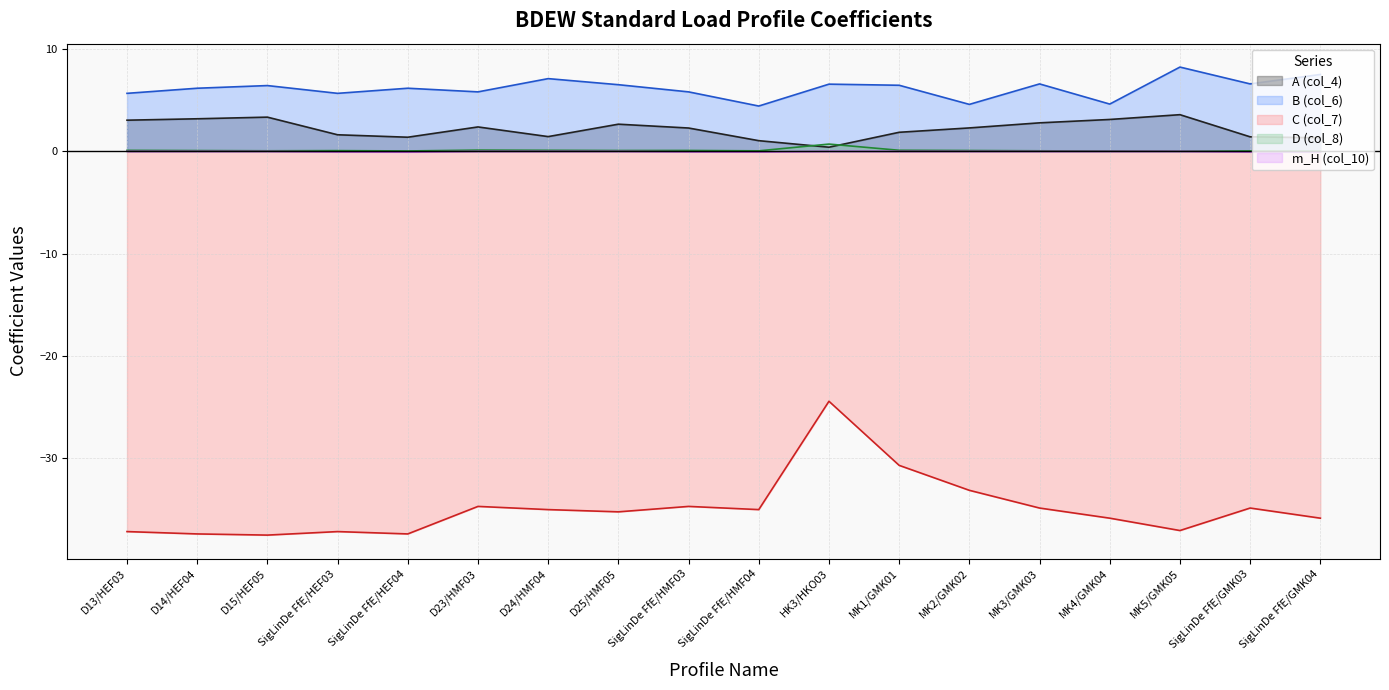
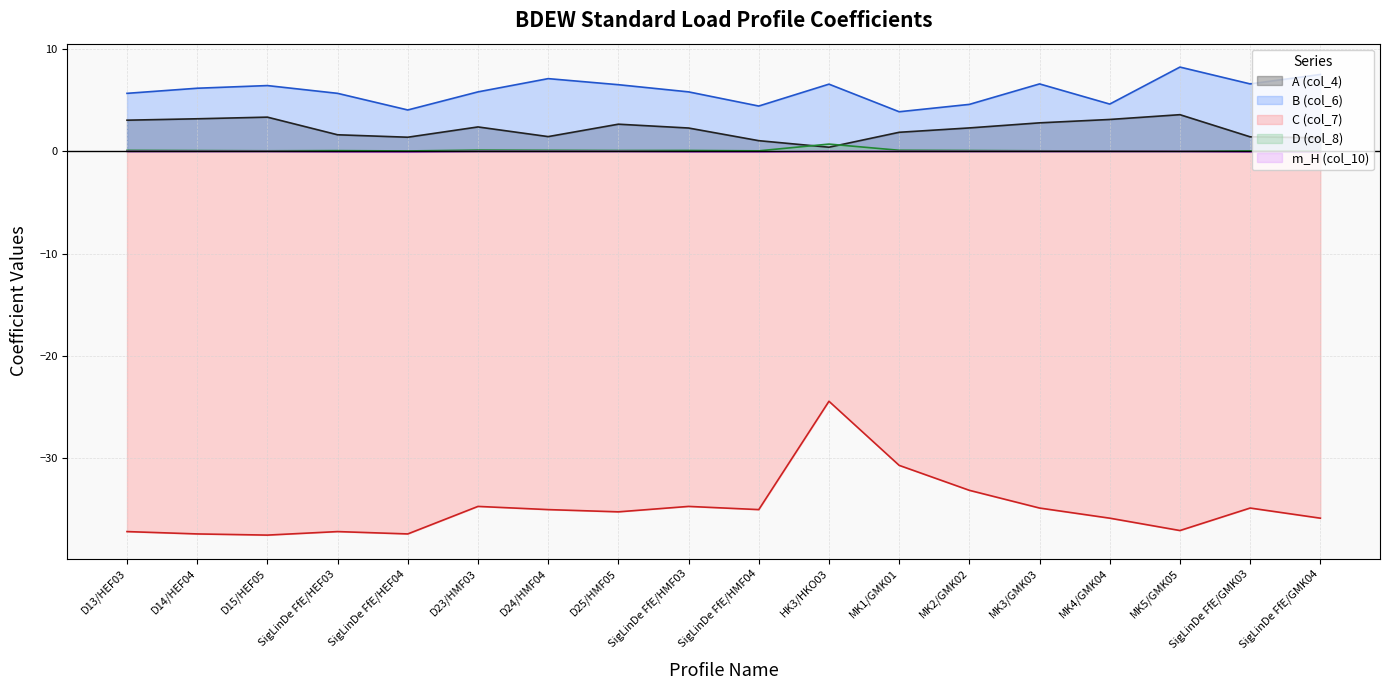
B (col_6), SigLinDe FfE/HEF04: 6.2 -> 4.0
B (col_6), MK1/GMK01: 6.5 -> 3.9
